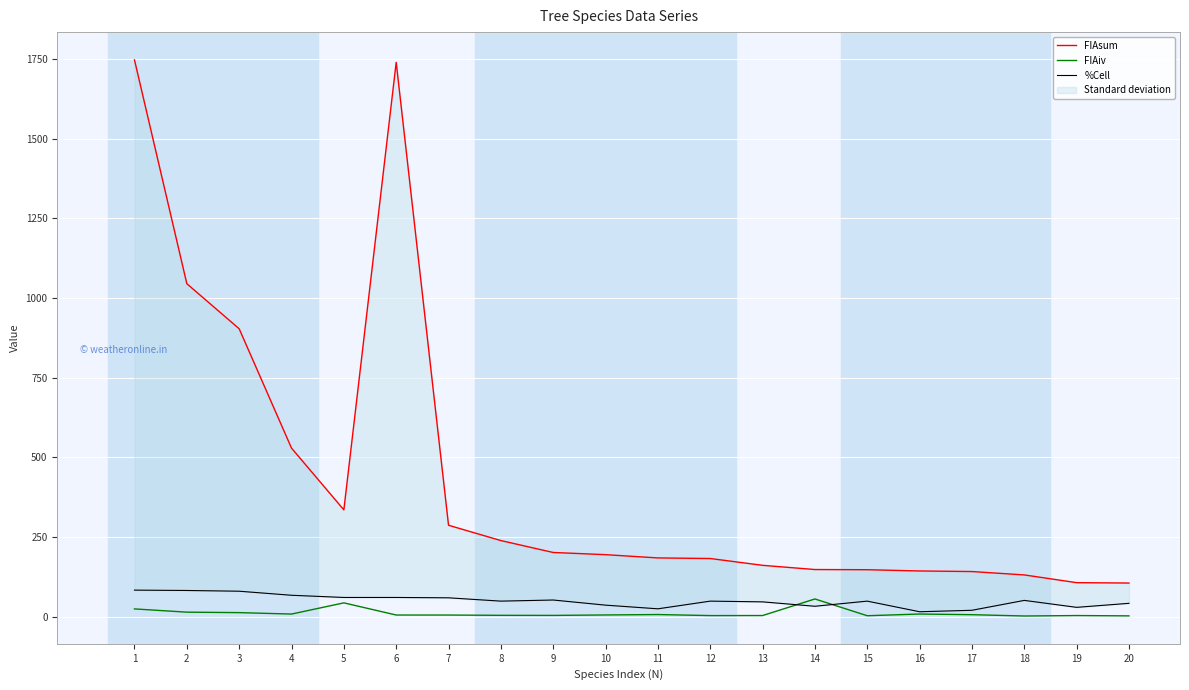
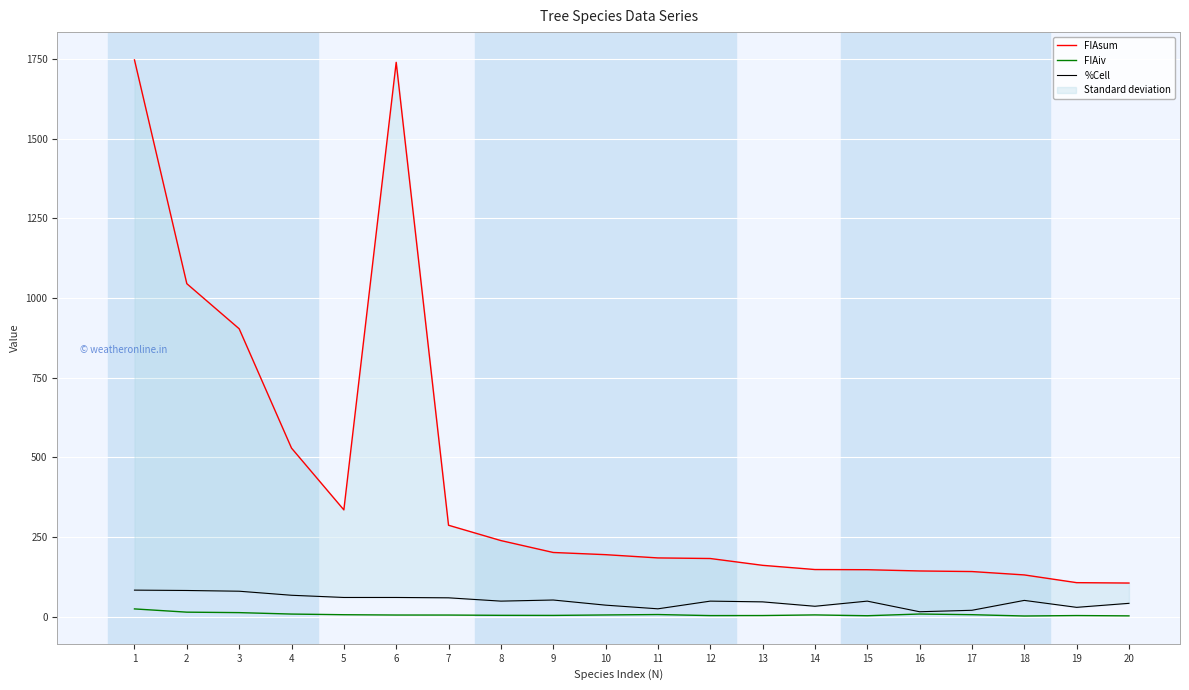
FIAiv, 5: 40 -> 10
FIAiv, 14: 60 -> 10
